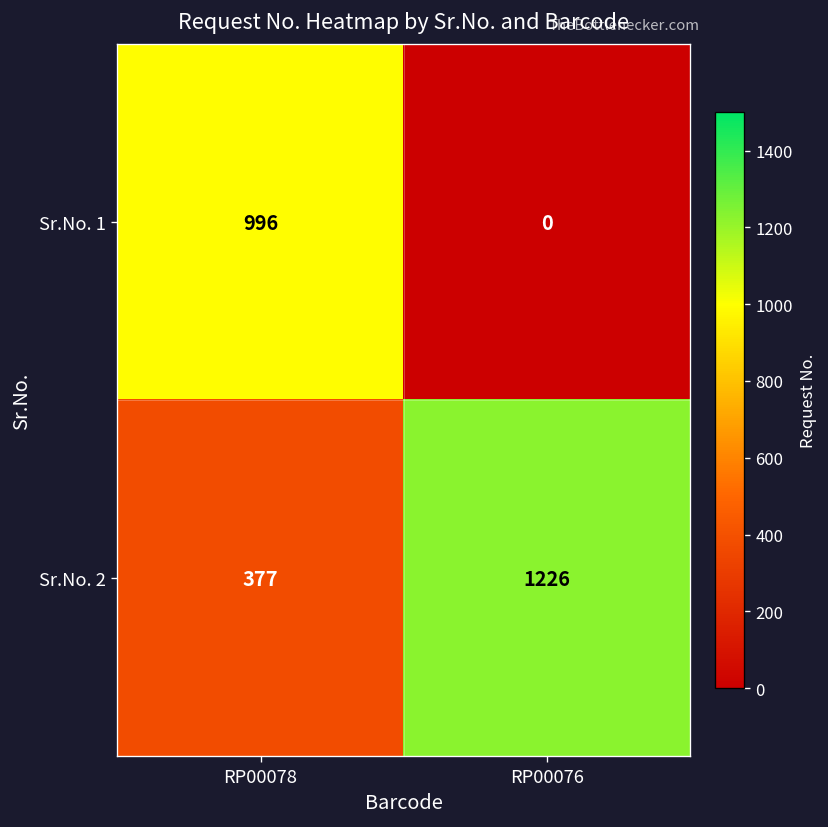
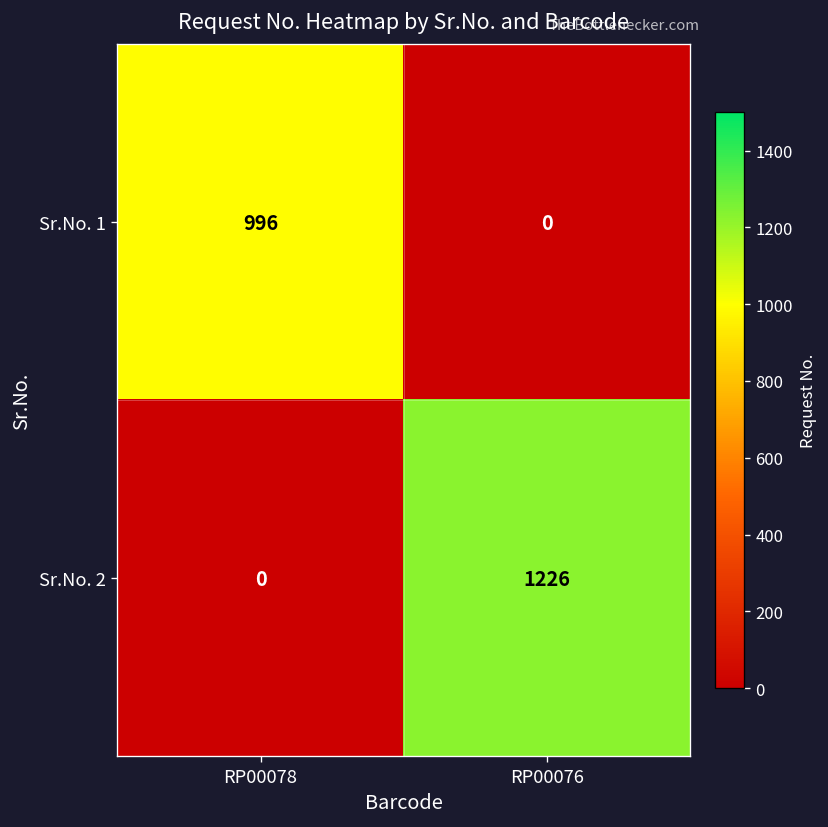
Sr.No. 2, RP00078: 377 -> 0
